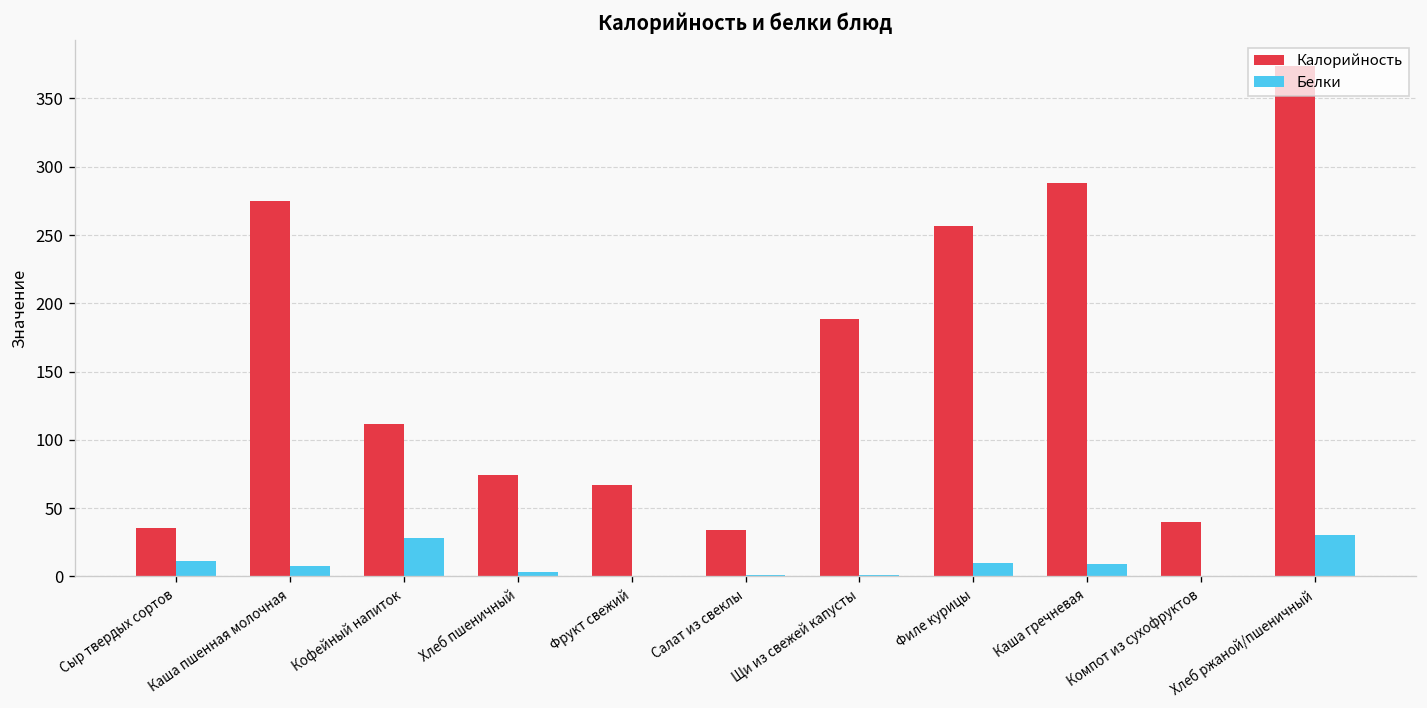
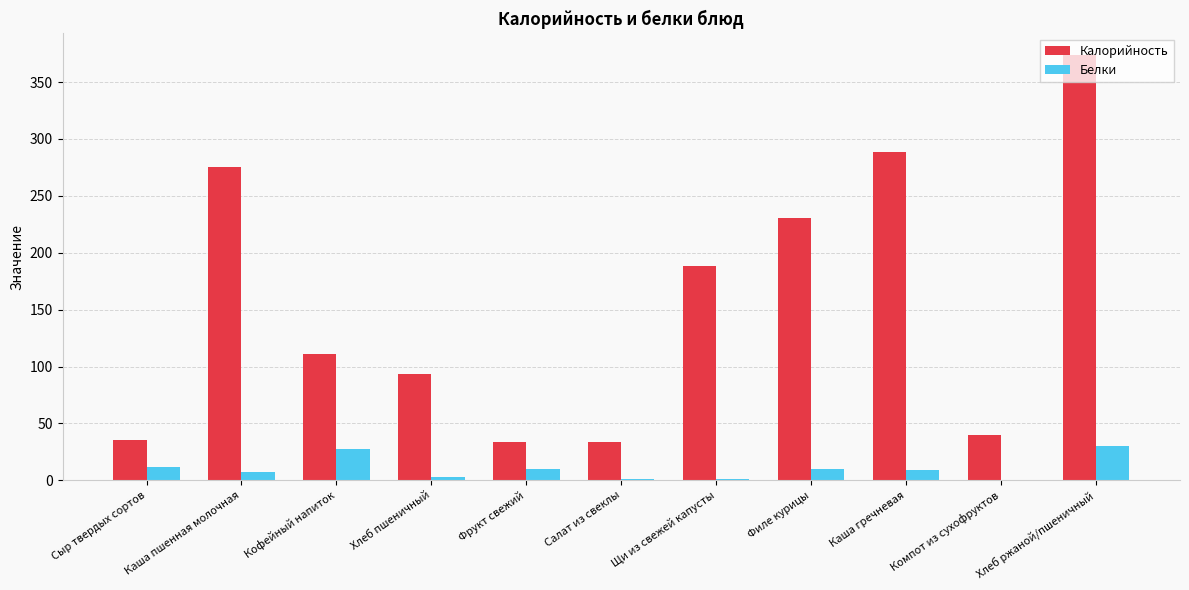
Калорийность, Хлеб пшеничный: 75 -> 94
Калорийность, Фрукт свежий: 67 -> 33
Белки, Фрукт свежий: 0 -> 10
Калорийность, Филе курицы: 256 -> 231
